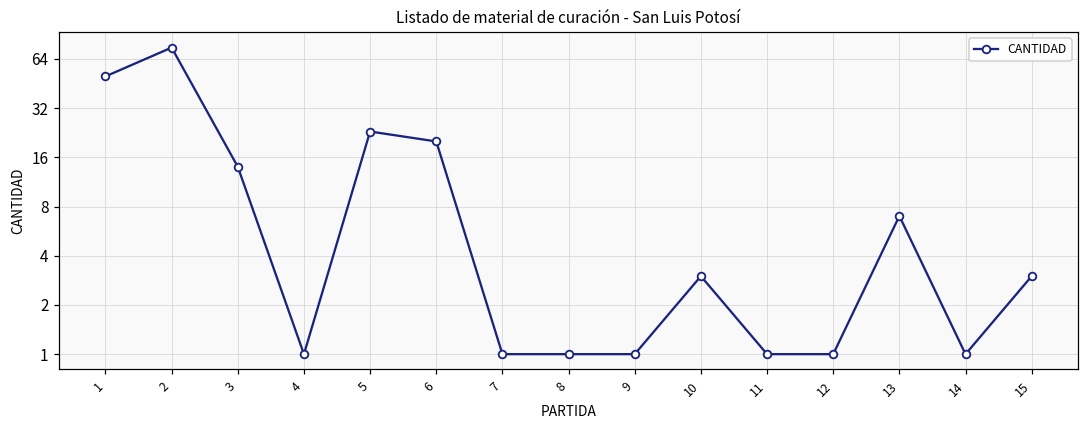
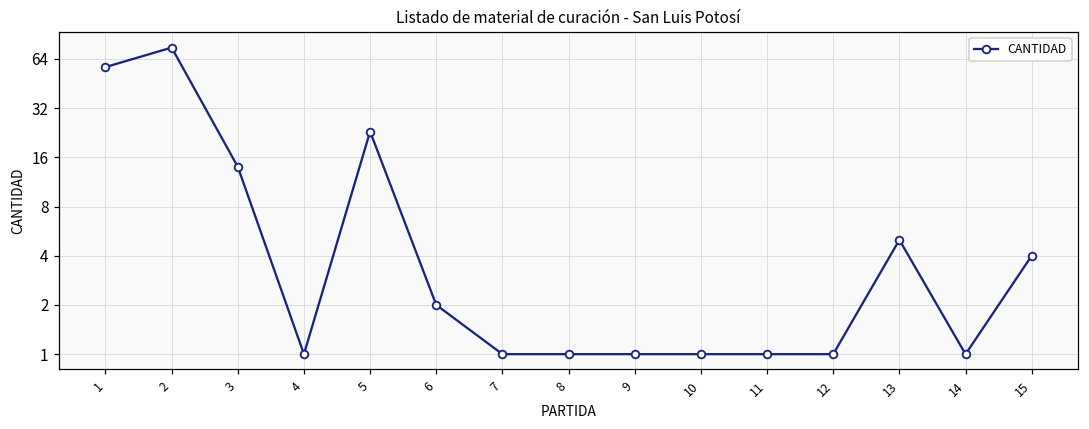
1: 50 -> 57
6: 20 -> 2
10: 3 -> 1
13: 7 -> 5
15: 3 -> 4
